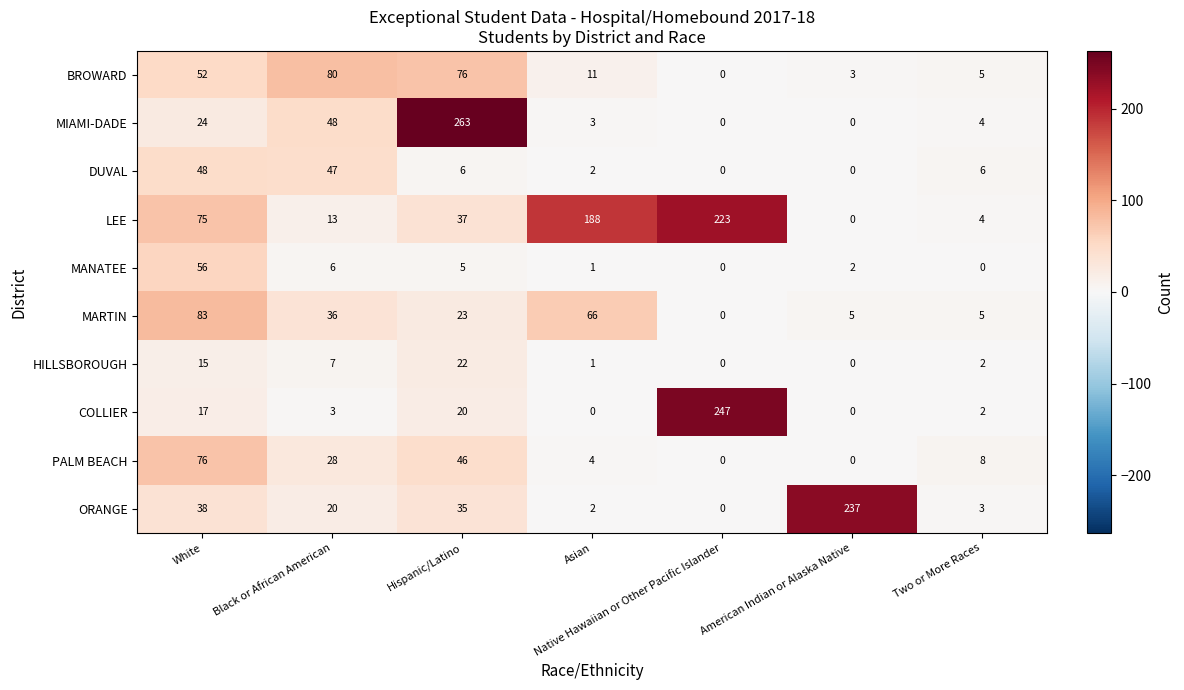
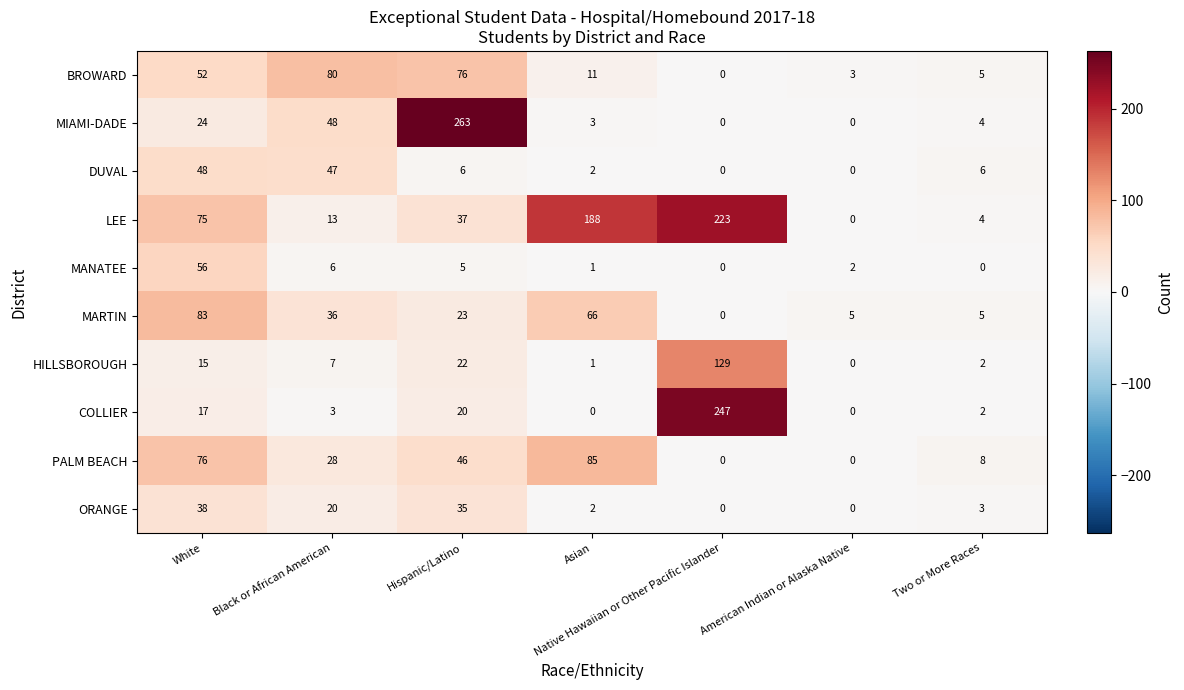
HILLSBOROUGH, Native Hawaiian or Other Pacific Islander: 0 -> 129
PALM BEACH, Asian: 4 -> 85
ORANGE, American Indian or Alaska Native: 237 -> 0
